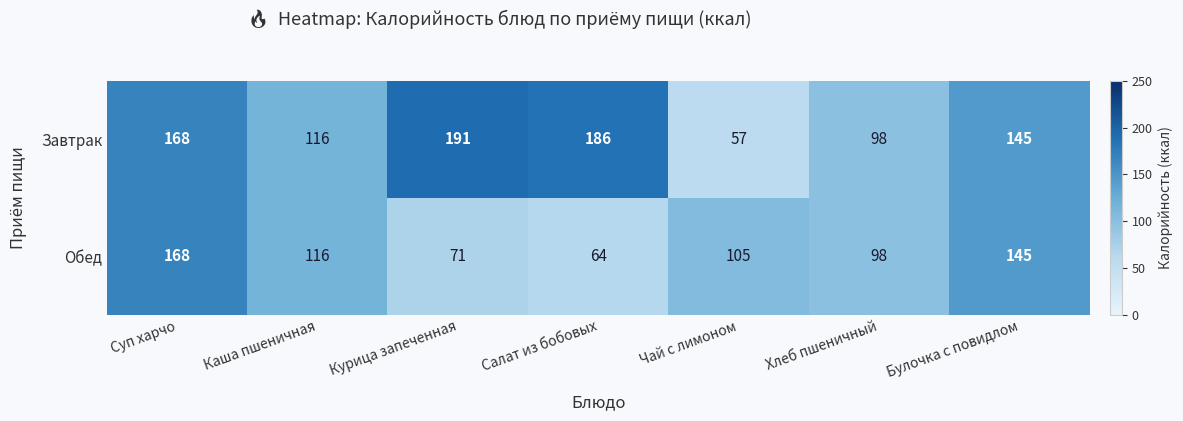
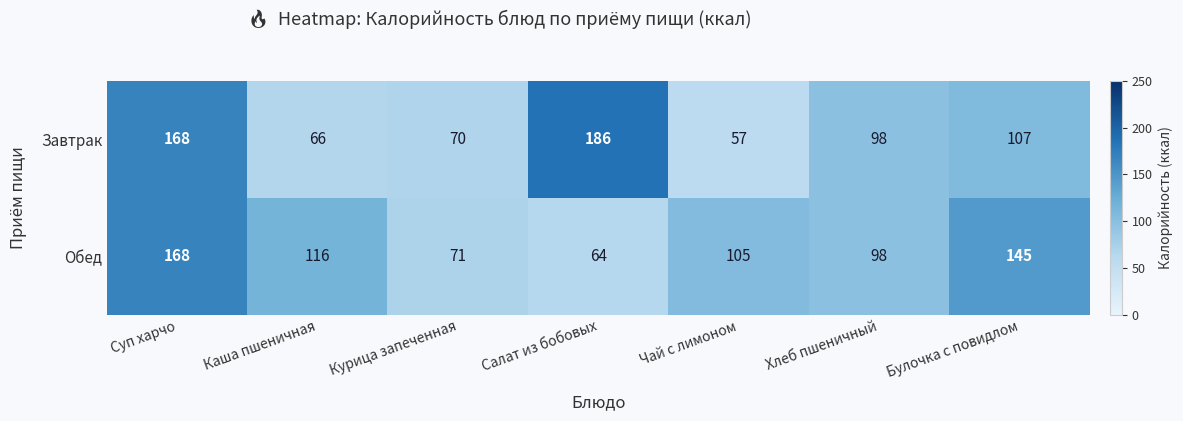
Завтрак, Каша пшеничная: 116 -> 66
Завтрак, Курица запеченная: 191 -> 70
Завтрак, Булочка с повидлом: 145 -> 107
